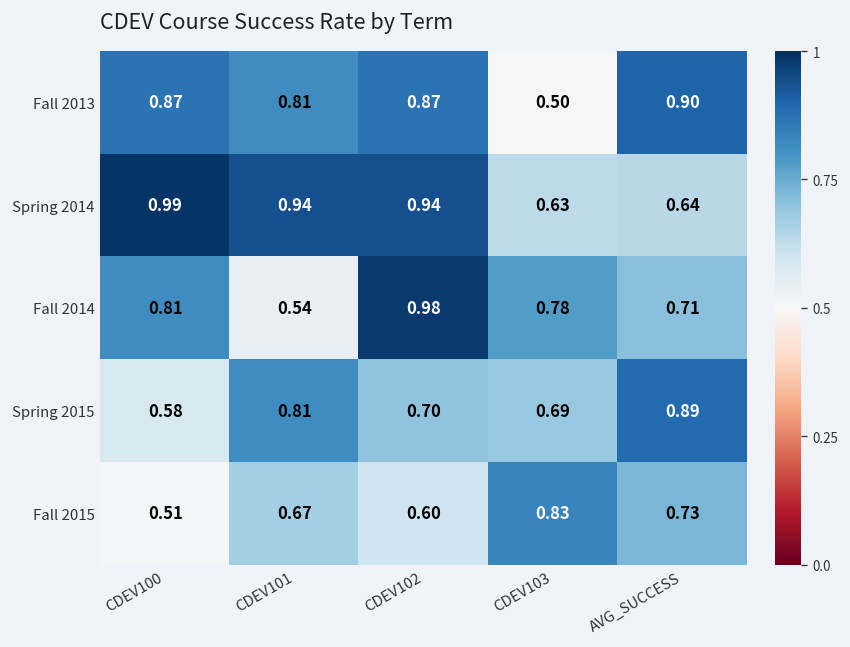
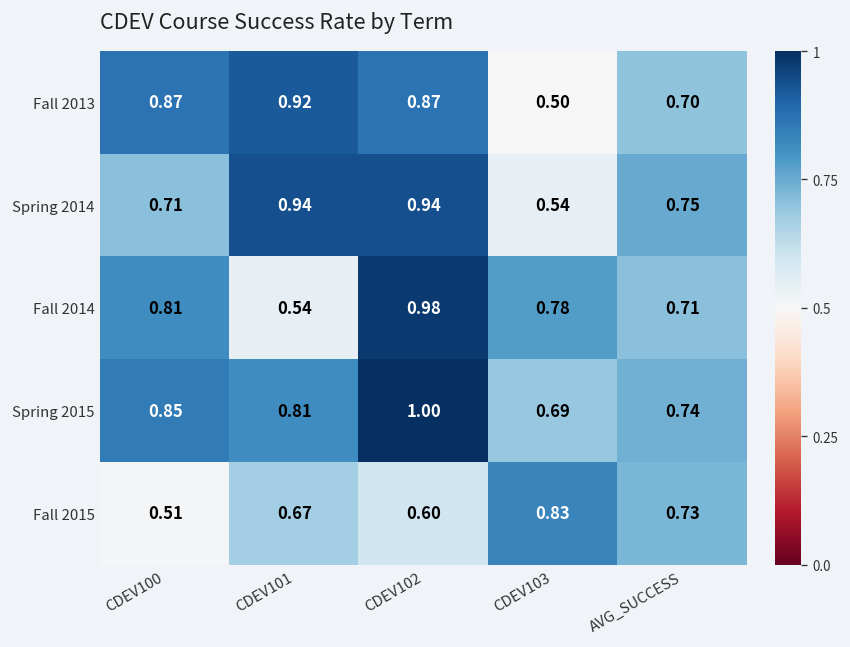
Fall 2013, CDEV101: 0.81 -> 0.92
Fall 2013, AVG_SUCCESS: 0.90 -> 0.70
Spring 2014, CDEV100: 0.99 -> 0.71
Spring 2014, CDEV103: 0.63 -> 0.54
Spring 2014, AVG_SUCCESS: 0.64 -> 0.75
Spring 2015, CDEV100: 0.58 -> 0.85
Spring 2015, CDEV102: 0.70 -> 1.00
Spring 2015, AVG_SUCCESS: 0.89 -> 0.74
